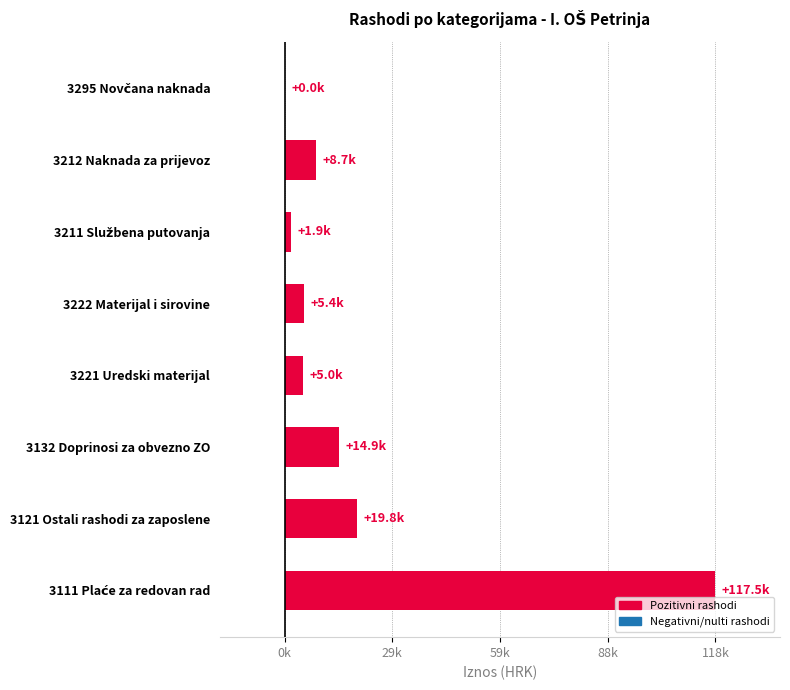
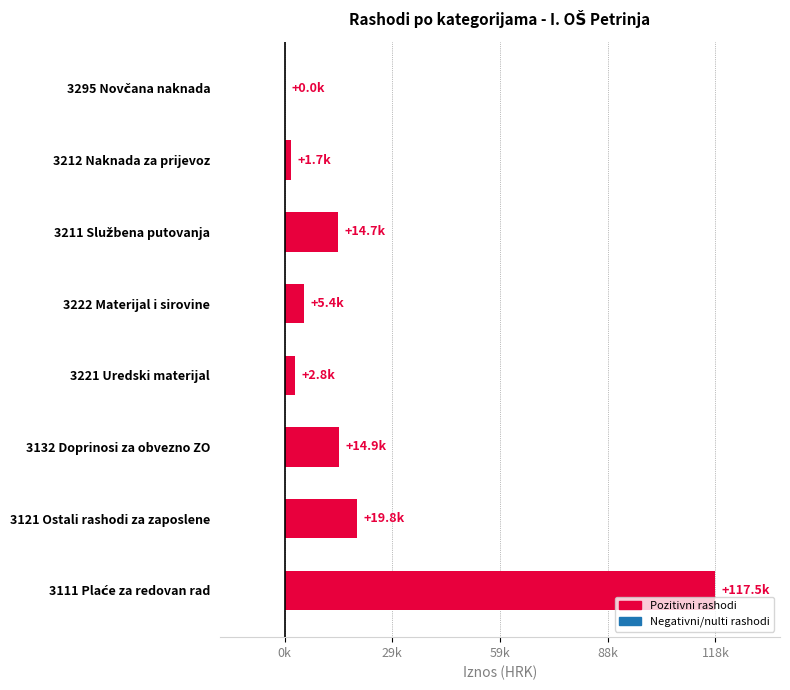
3212 Naknada za prijevoz: +8.7k -> +1.7k
3211 Službena putovanja: +1.9k -> +14.7k
3221 Uredski materijal: +5.0k -> +2.8k
